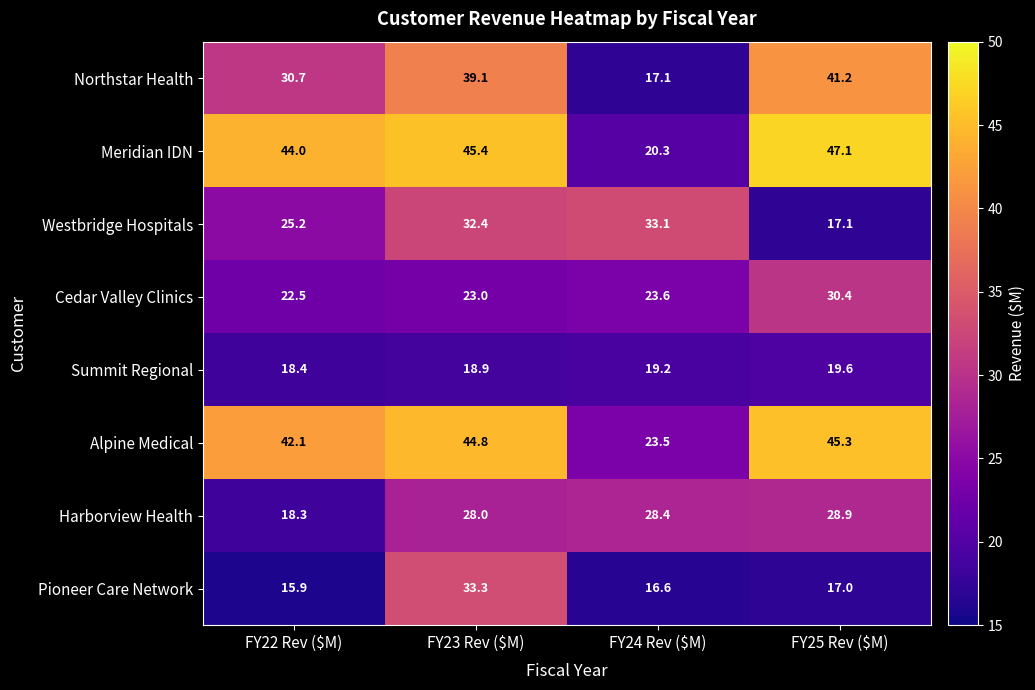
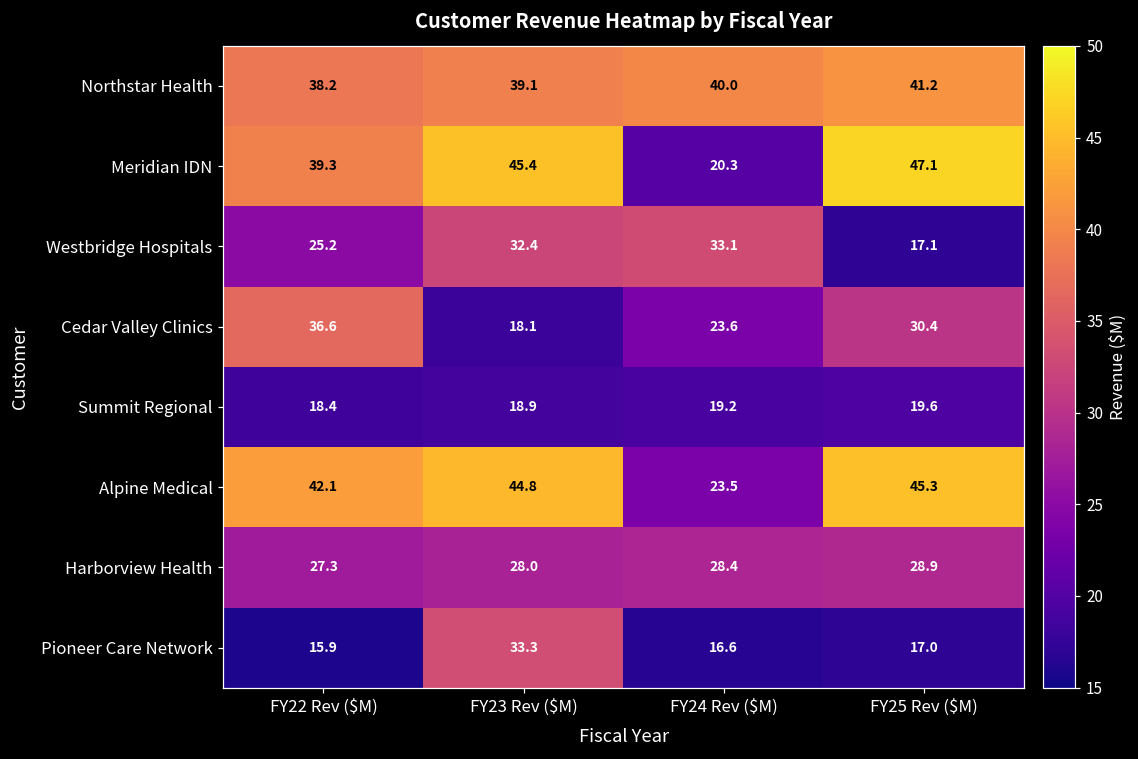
Northstar Health, FY22 Rev ($M): 30.7 -> 38.2
Northstar Health, FY24 Rev ($M): 17.1 -> 40.0
Meridian IDN, FY22 Rev ($M): 44.0 -> 39.3
Cedar Valley Clinics, FY22 Rev ($M): 22.5 -> 36.6
Cedar Valley Clinics, FY23 Rev ($M): 23.0 -> 18.1
Harborview Health, FY22 Rev ($M): 18.3 -> 27.3
